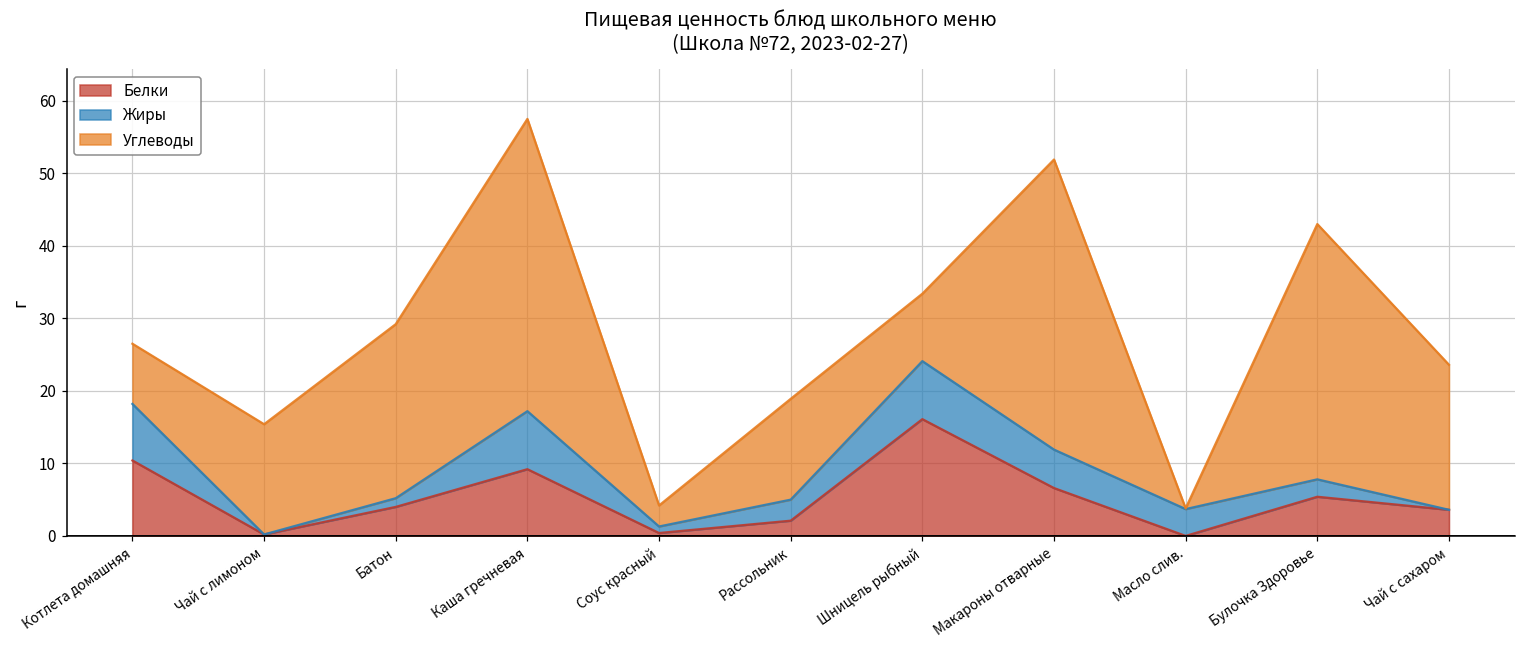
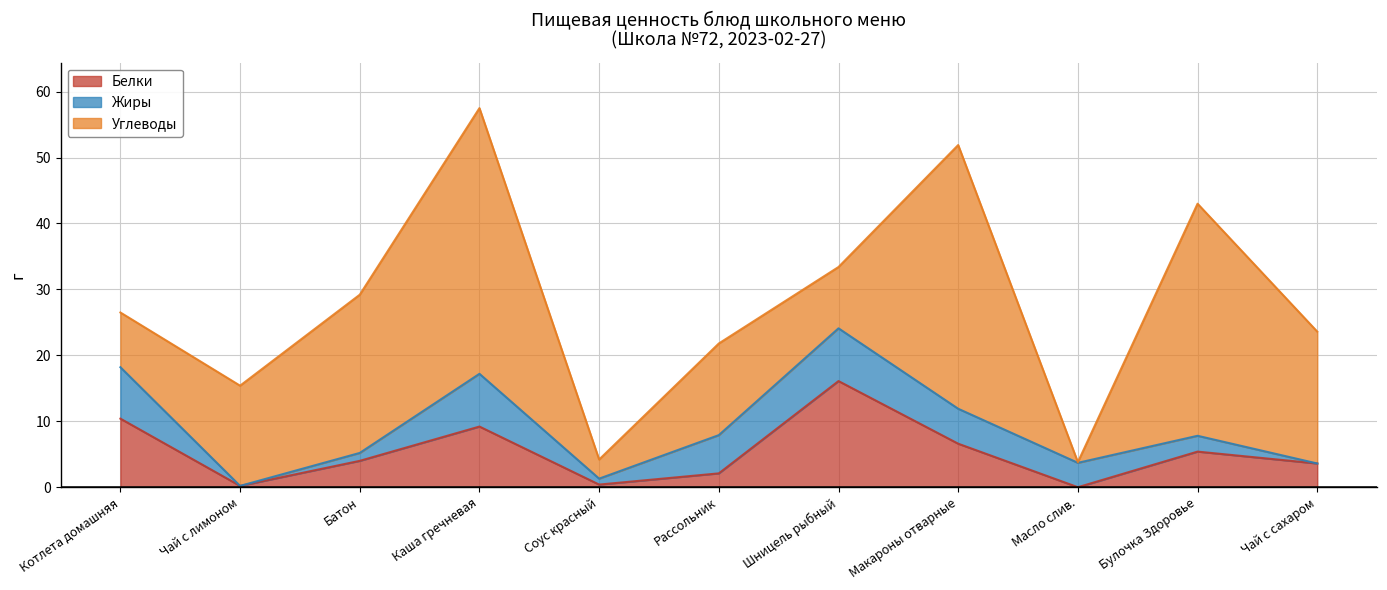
Жиры, Рассольник: 3 -> 6
